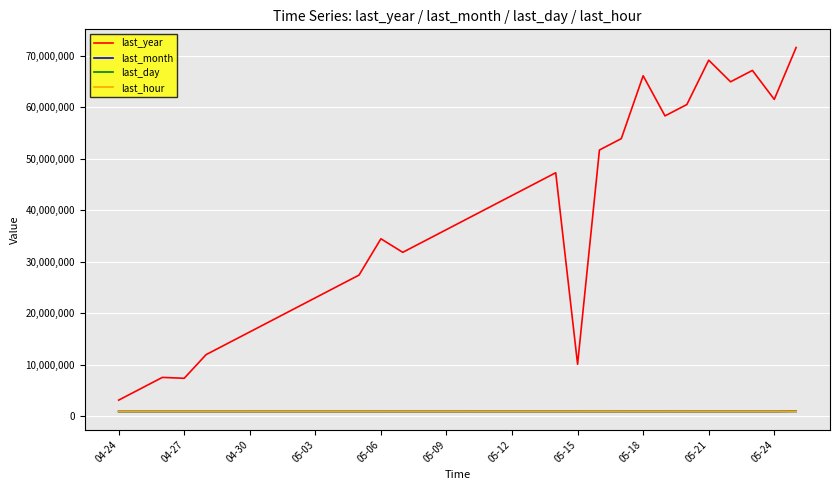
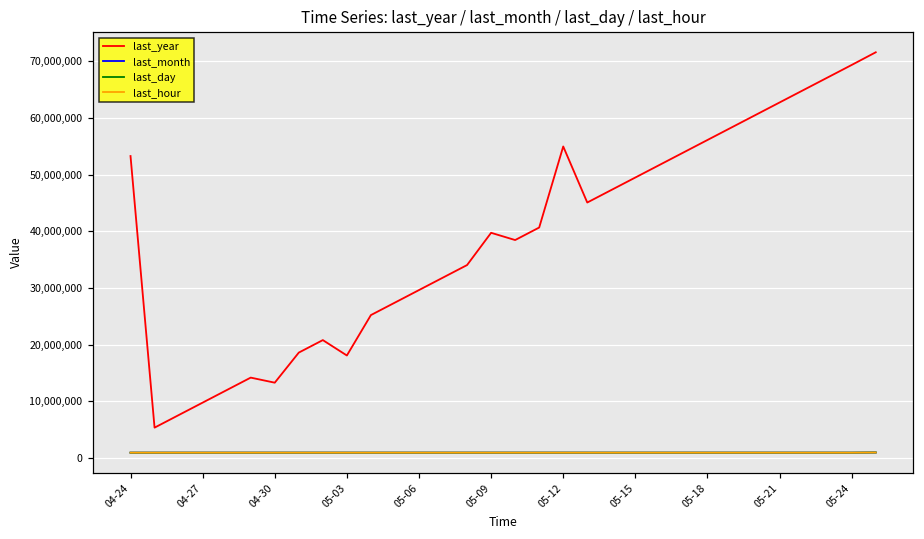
last_year, 04-24: 3,000,000 -> 53,000,000
last_year, 04-27: 7,000,000 -> 10,000,000
last_year, 04-30: 16,000,000 -> 13,000,000
last_year, 05-03: 23,000,000 -> 18,000,000
last_year, 05-06: 34,000,000 -> 30,000,000
last_year, 05-09: 36,000,000 -> 40,000,000
last_year, 05-12: 43,000,000 -> 55,000,000
last_year, 05-15: 10,000,000 -> 49,000,000
last_year, 05-18: 66,000,000 -> 56,000,000
last_year, 05-21: 69,000,000 -> 63,000,000
last_year, 05-24: 62,000,000 -> 69,000,000
